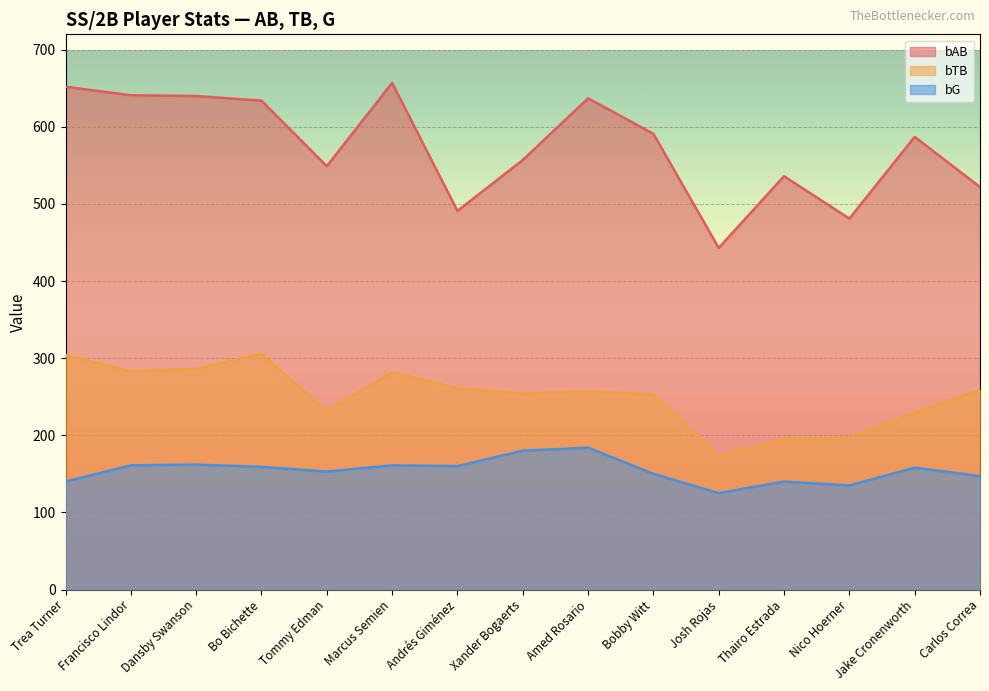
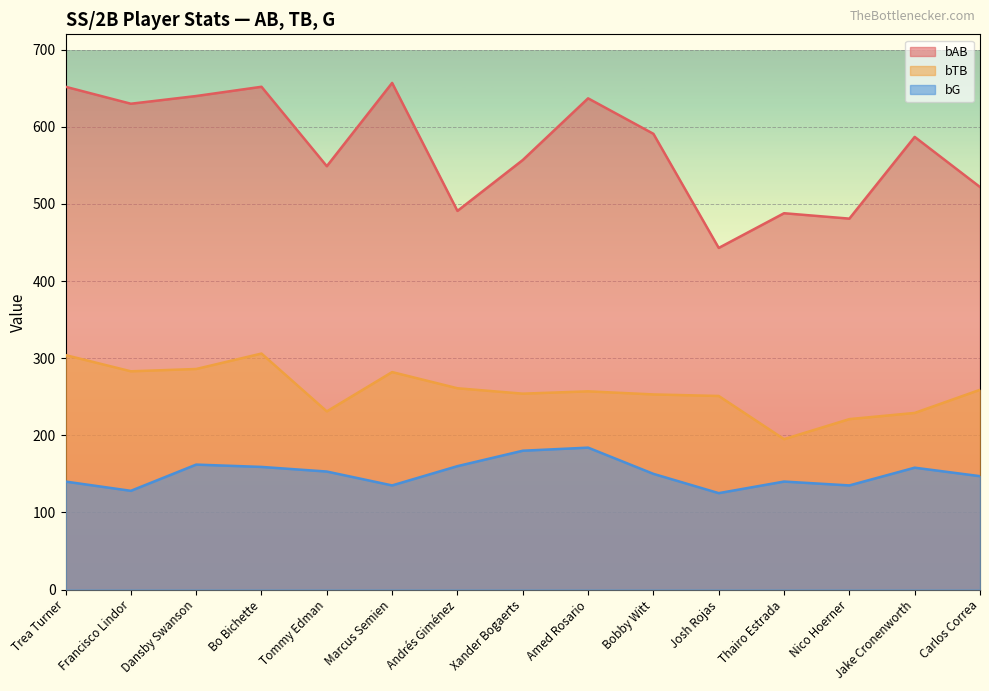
bAB, Francisco Lindor: 640 -> 630
bG, Francisco Lindor: 160 -> 130
bAB, Bo Bichette: 630 -> 650
bG, Marcus Semien: 160 -> 140
bTB, Josh Rojas: 170 -> 250
bAB, Thairo Estrada: 540 -> 490
bTB, Nico Hoerner: 200 -> 220
